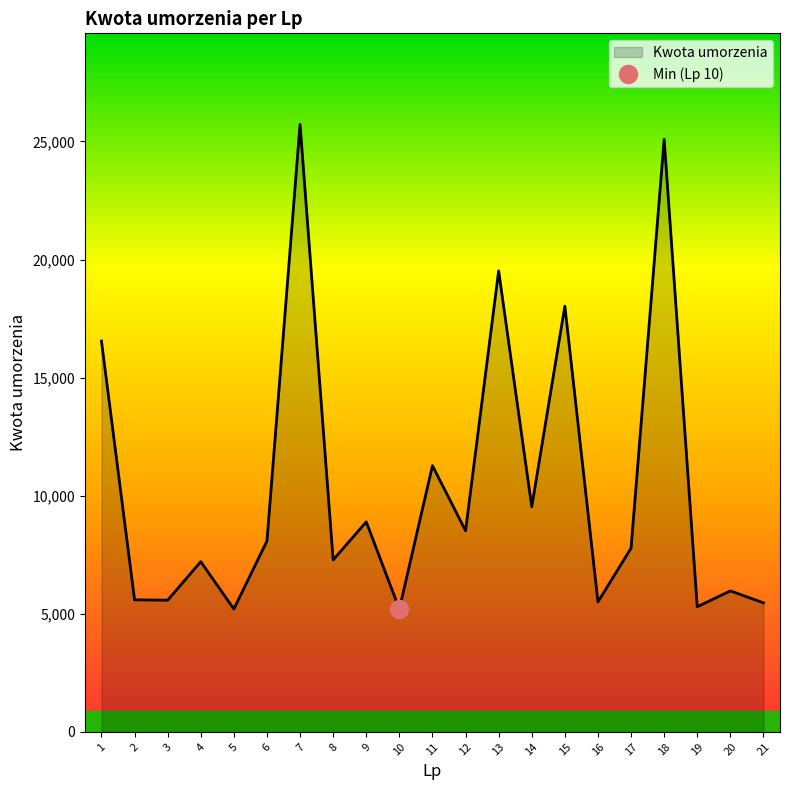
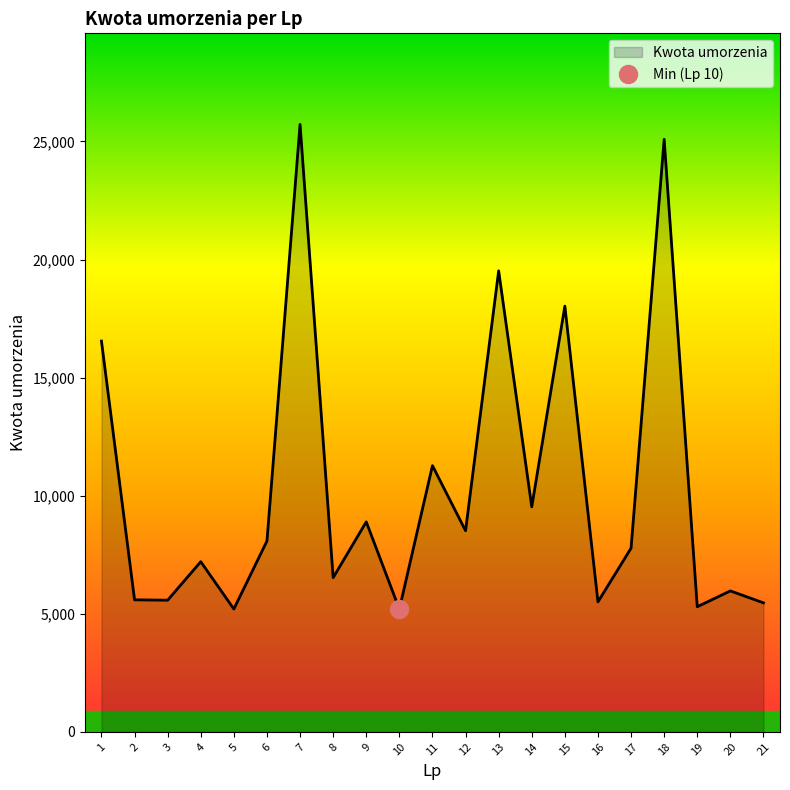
Kwota umorzenia, 8: 7,300 -> 6,500
